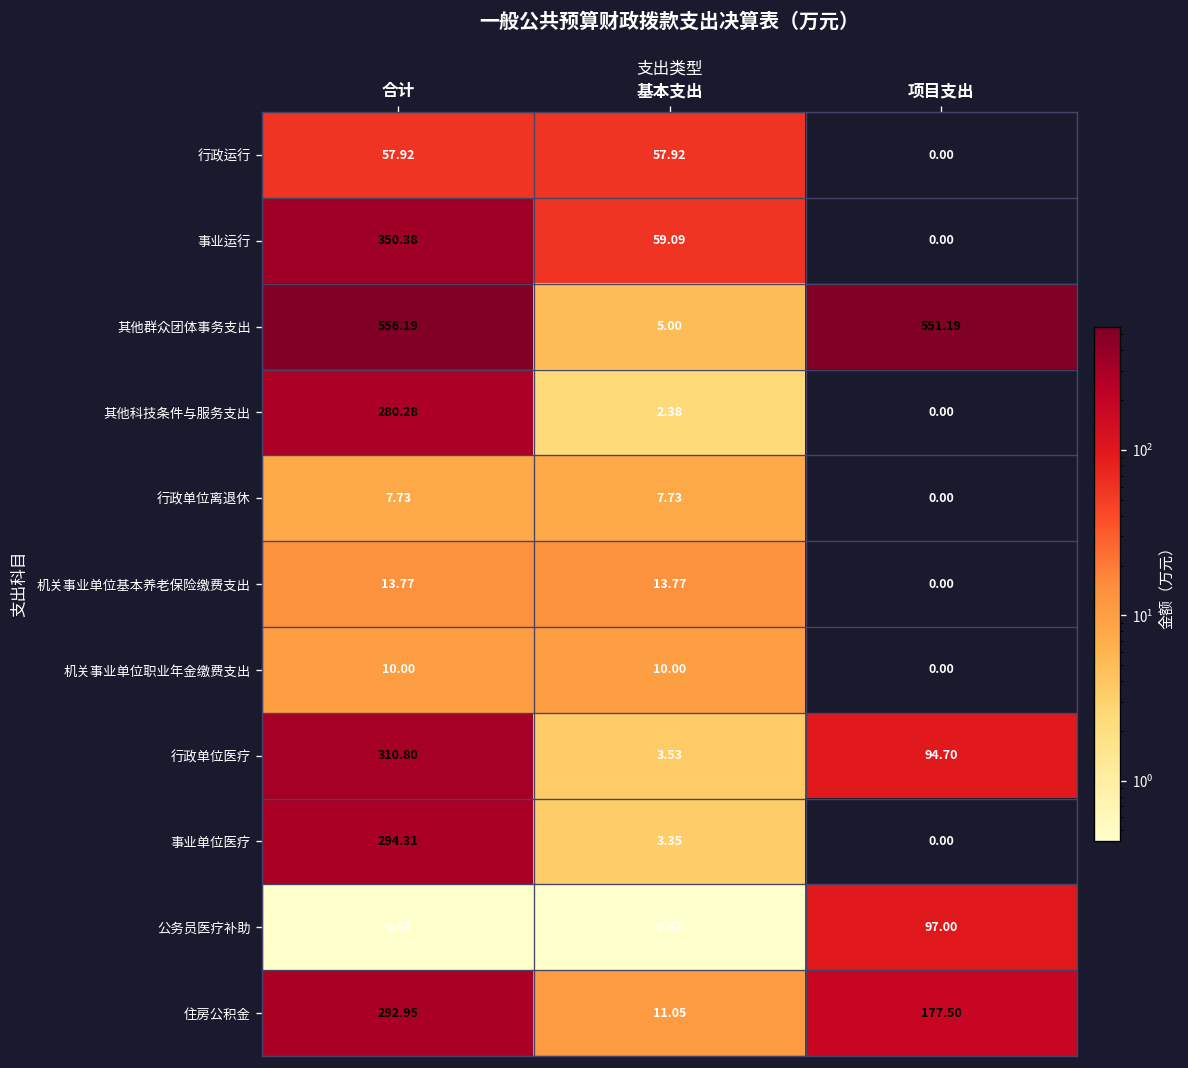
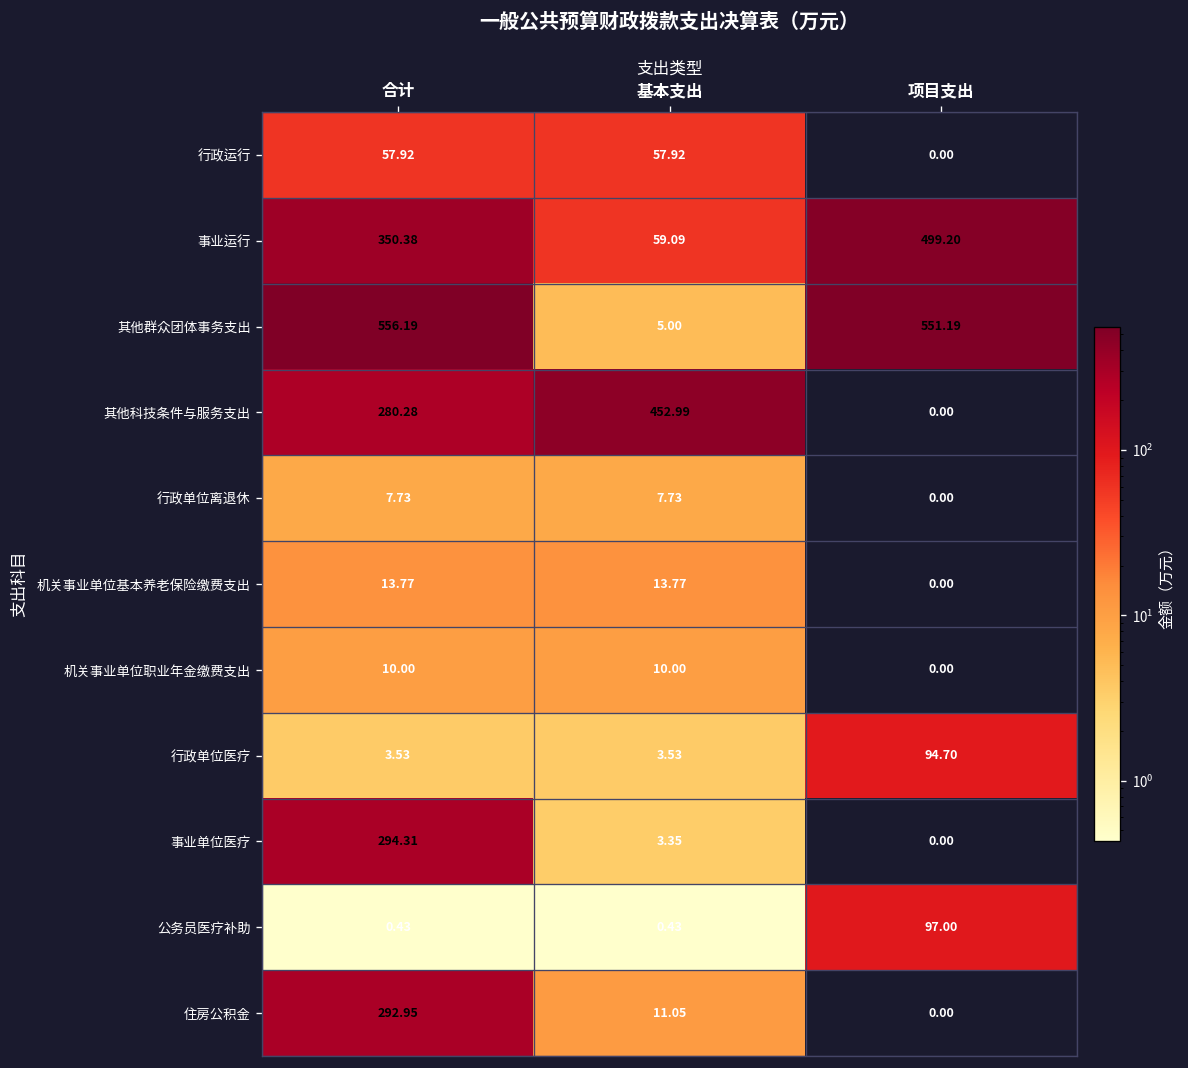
事业运行, 项目支出: 0.00 -> 499.20
其他科技条件与服务支出, 基本支出: 2.38 -> 452.99
行政单位医疗, 合计: 310.80 -> 3.53
住房公积金, 项目支出: 177.50 -> 0.00
